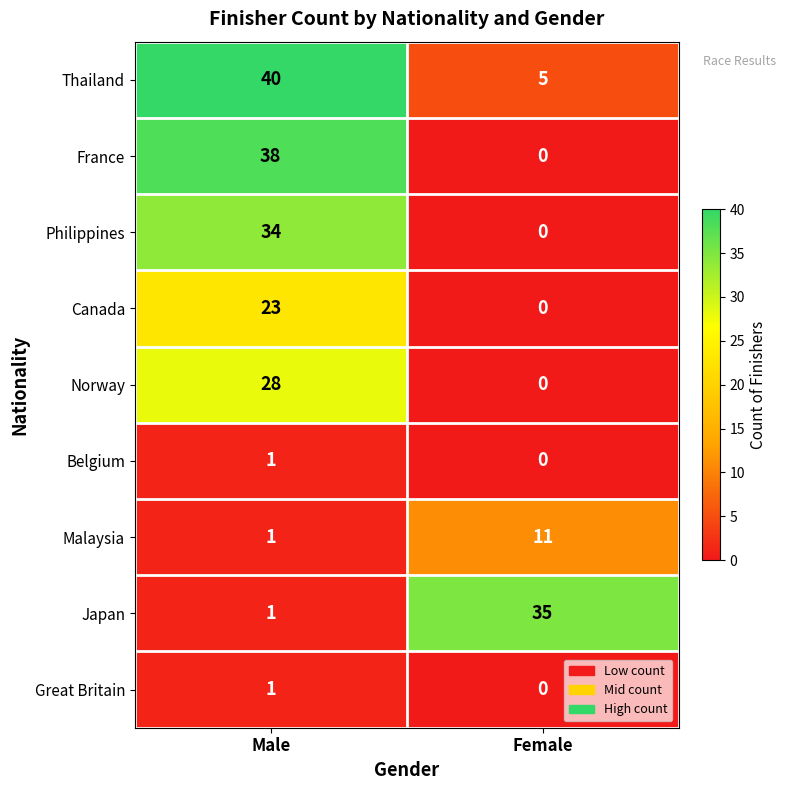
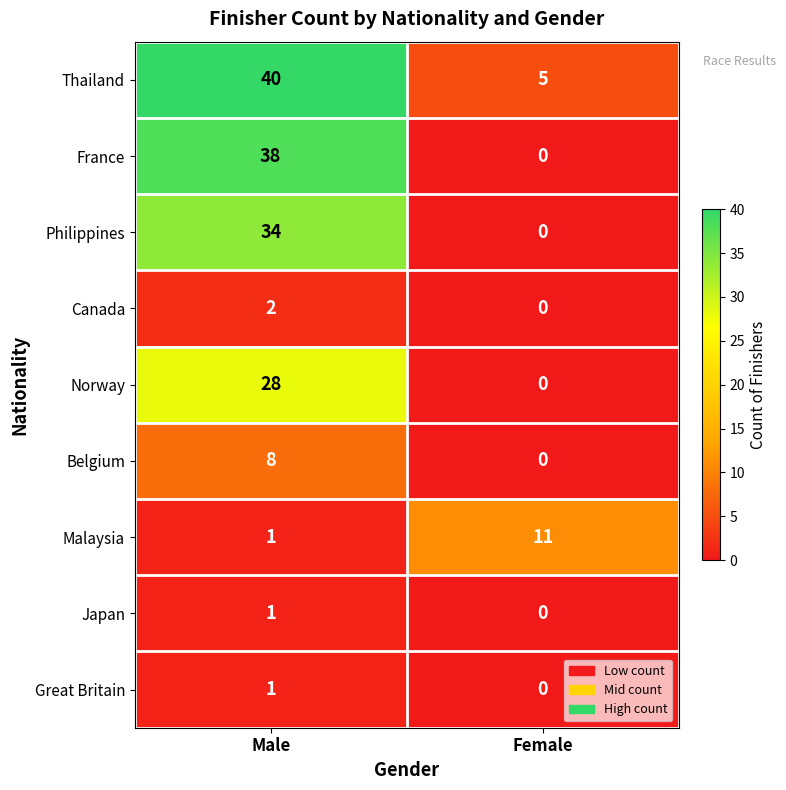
Canada, Male: 23 -> 2
Belgium, Male: 1 -> 8
Japan, Female: 35 -> 0
